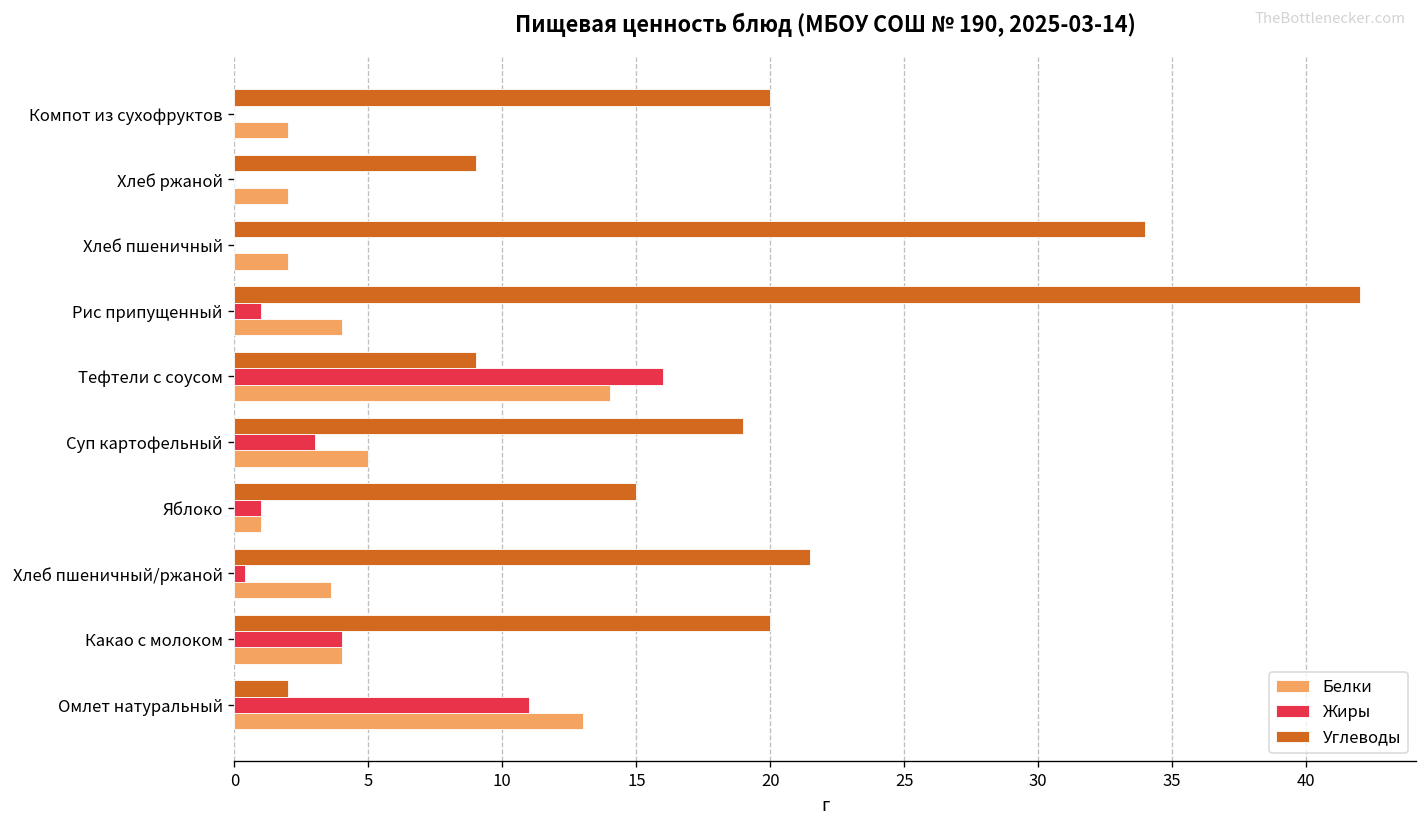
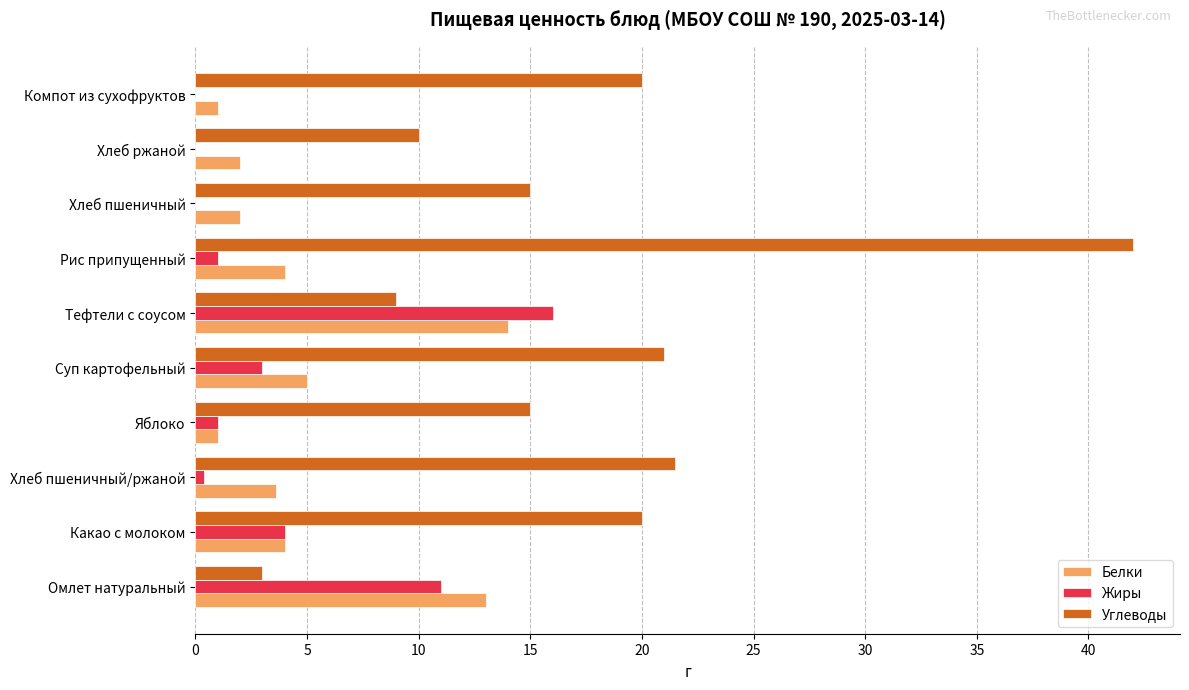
Белки, Компот из сухофруктов: 2 -> 1
Углеводы, Хлеб ржаной: 9 -> 10
Углеводы, Хлеб пшеничный: 34 -> 15
Углеводы, Суп картофельный: 19 -> 21
Углеводы, Омлет натуральный: 2 -> 3
